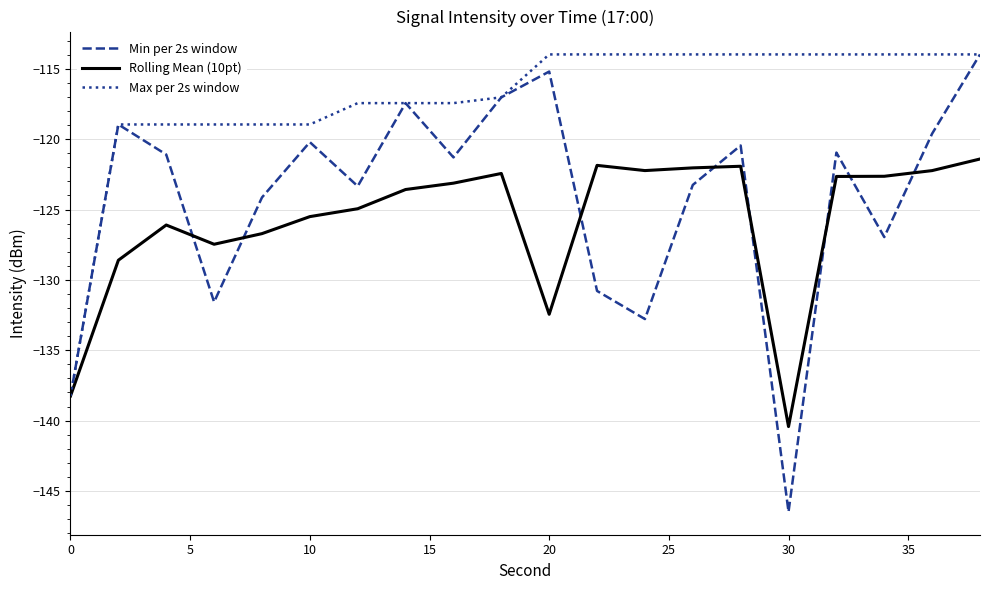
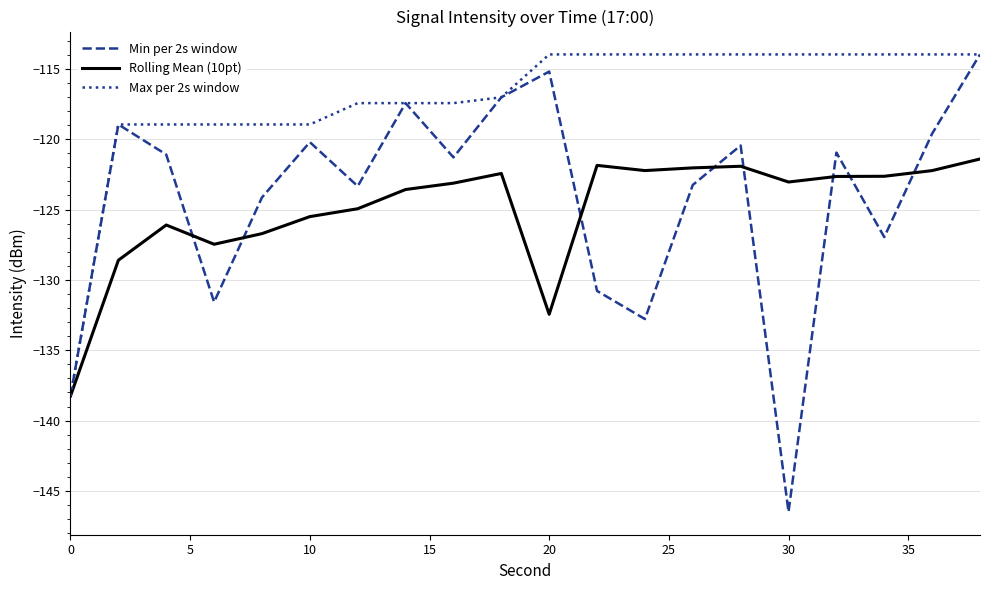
Rolling Mean (10pt), 30: -140.4 -> -123.0
